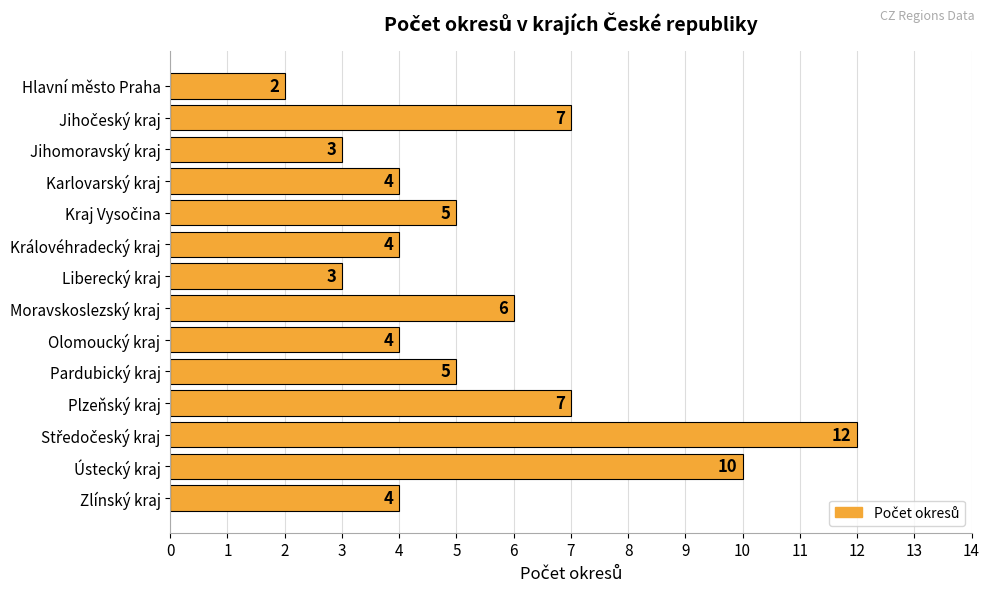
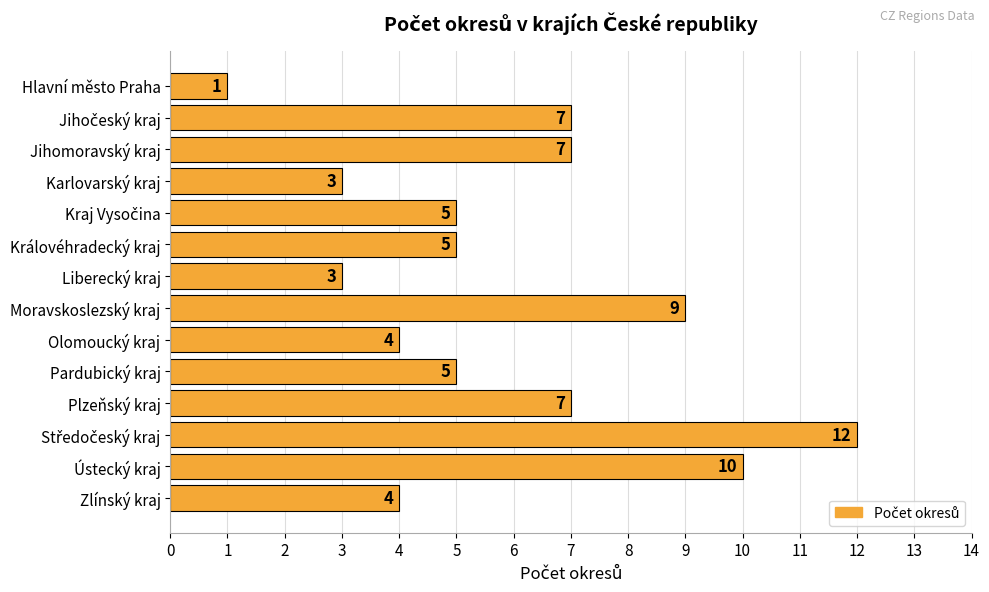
Hlavní město Praha: 2 -> 1
Jihomoravský kraj: 3 -> 7
Karlovarský kraj: 4 -> 3
Královéhradecký kraj: 4 -> 5
Moravskoslezský kraj: 6 -> 9
